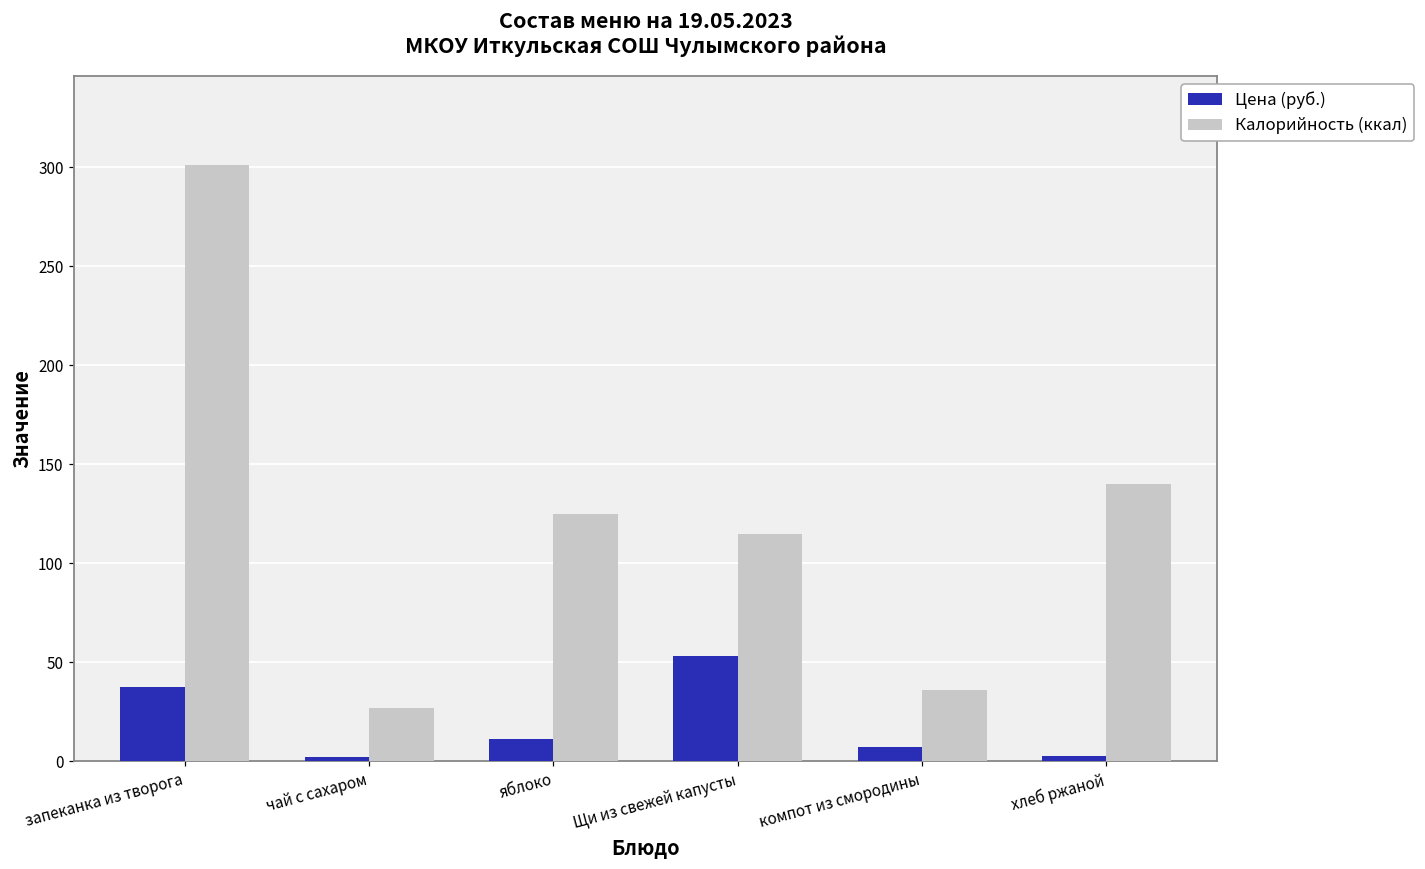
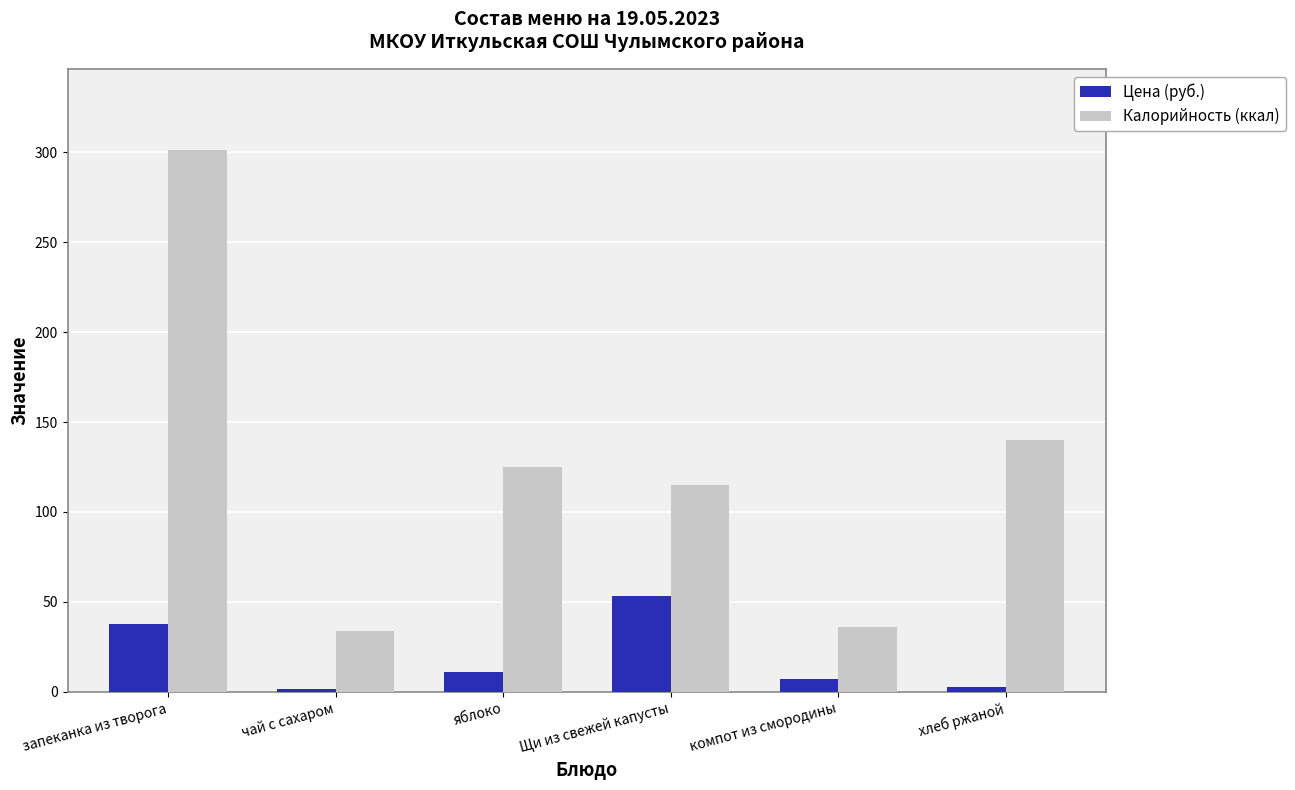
Калорийность (ккал), чай с сахаром: 27 -> 34
